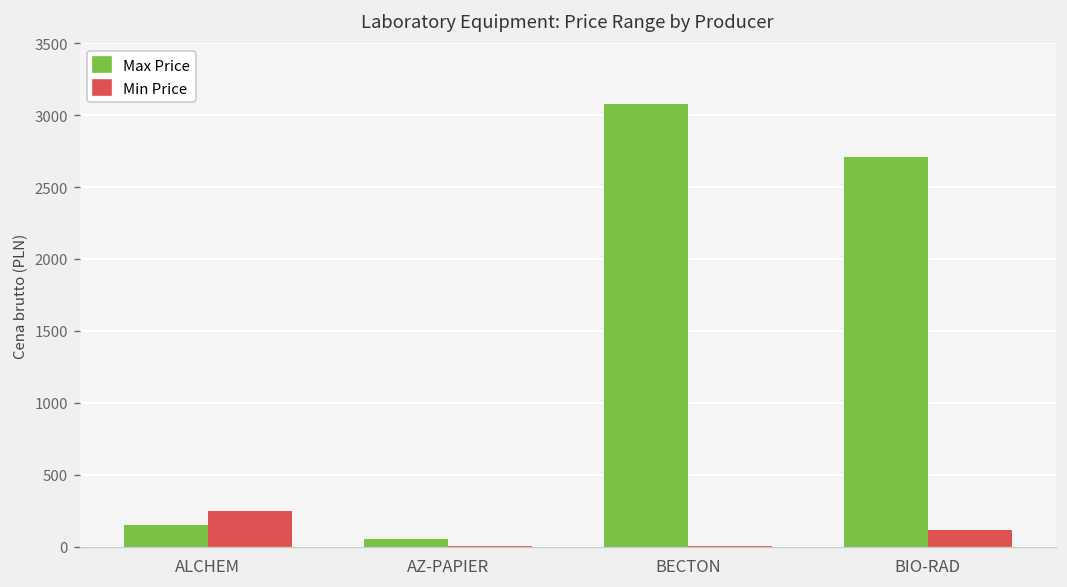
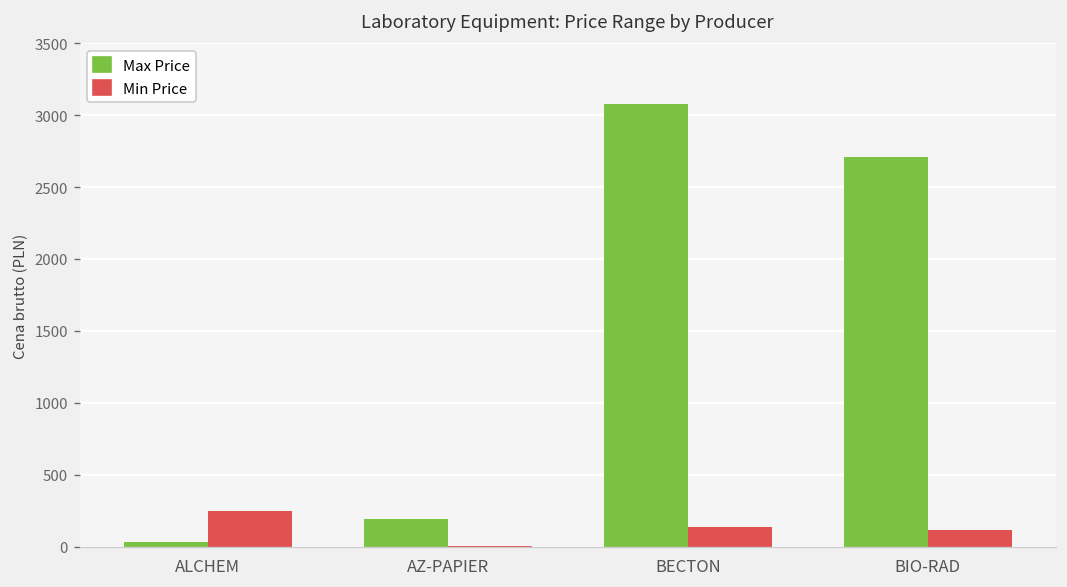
Max Price, ALCHEM: 150 -> 30
Max Price, AZ-PAPIER: 50 -> 190
Min Price, BECTON: 0 -> 130
